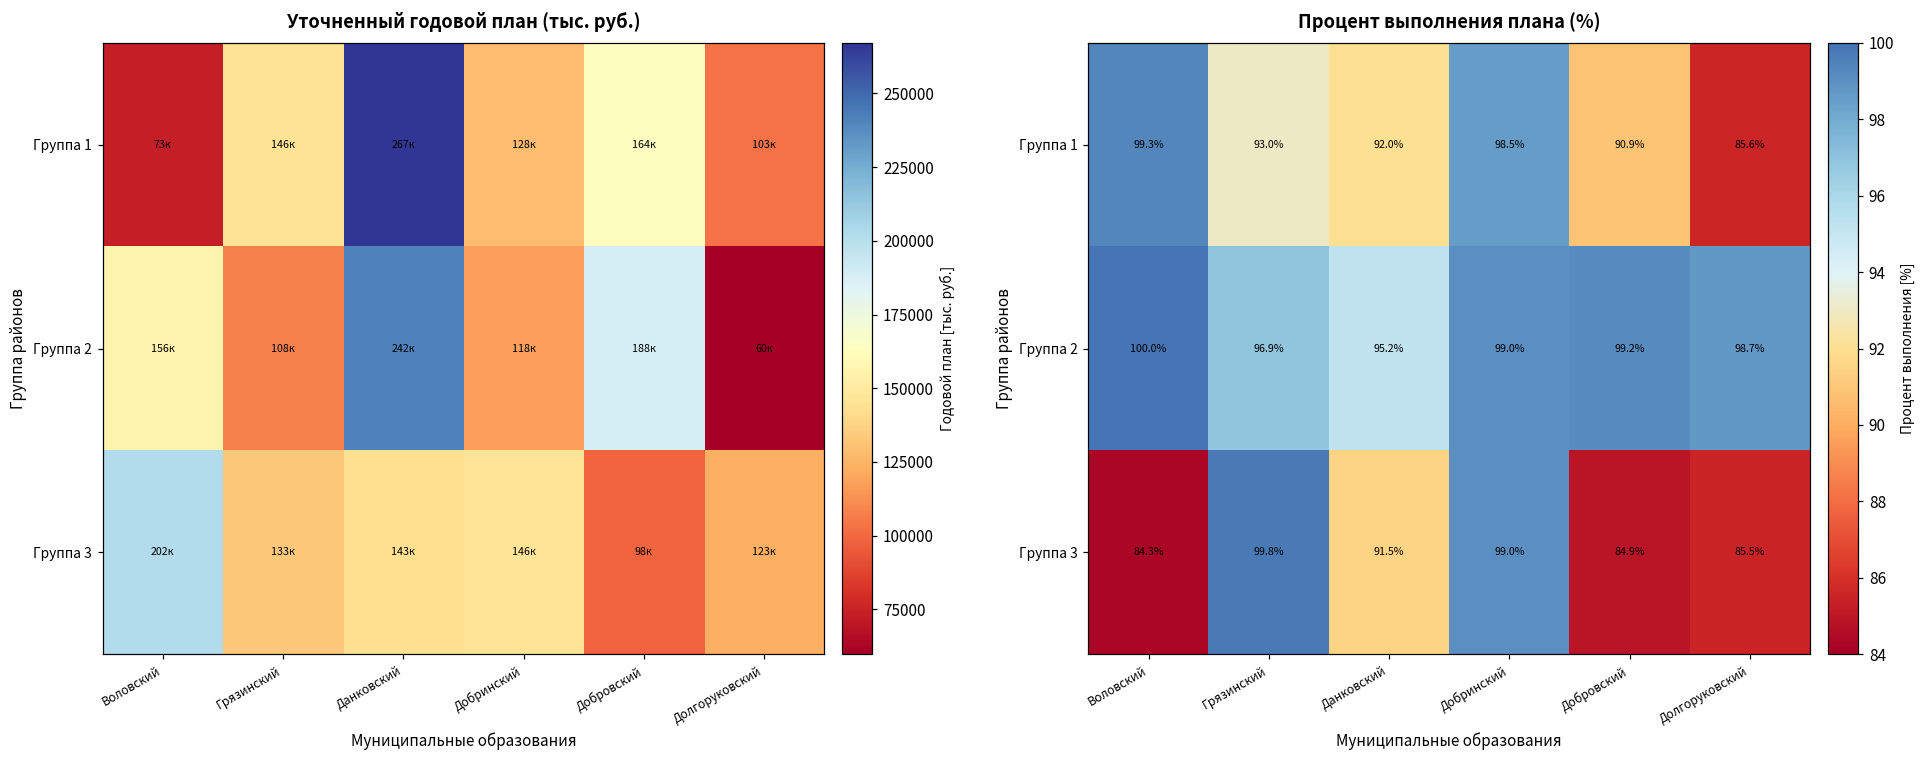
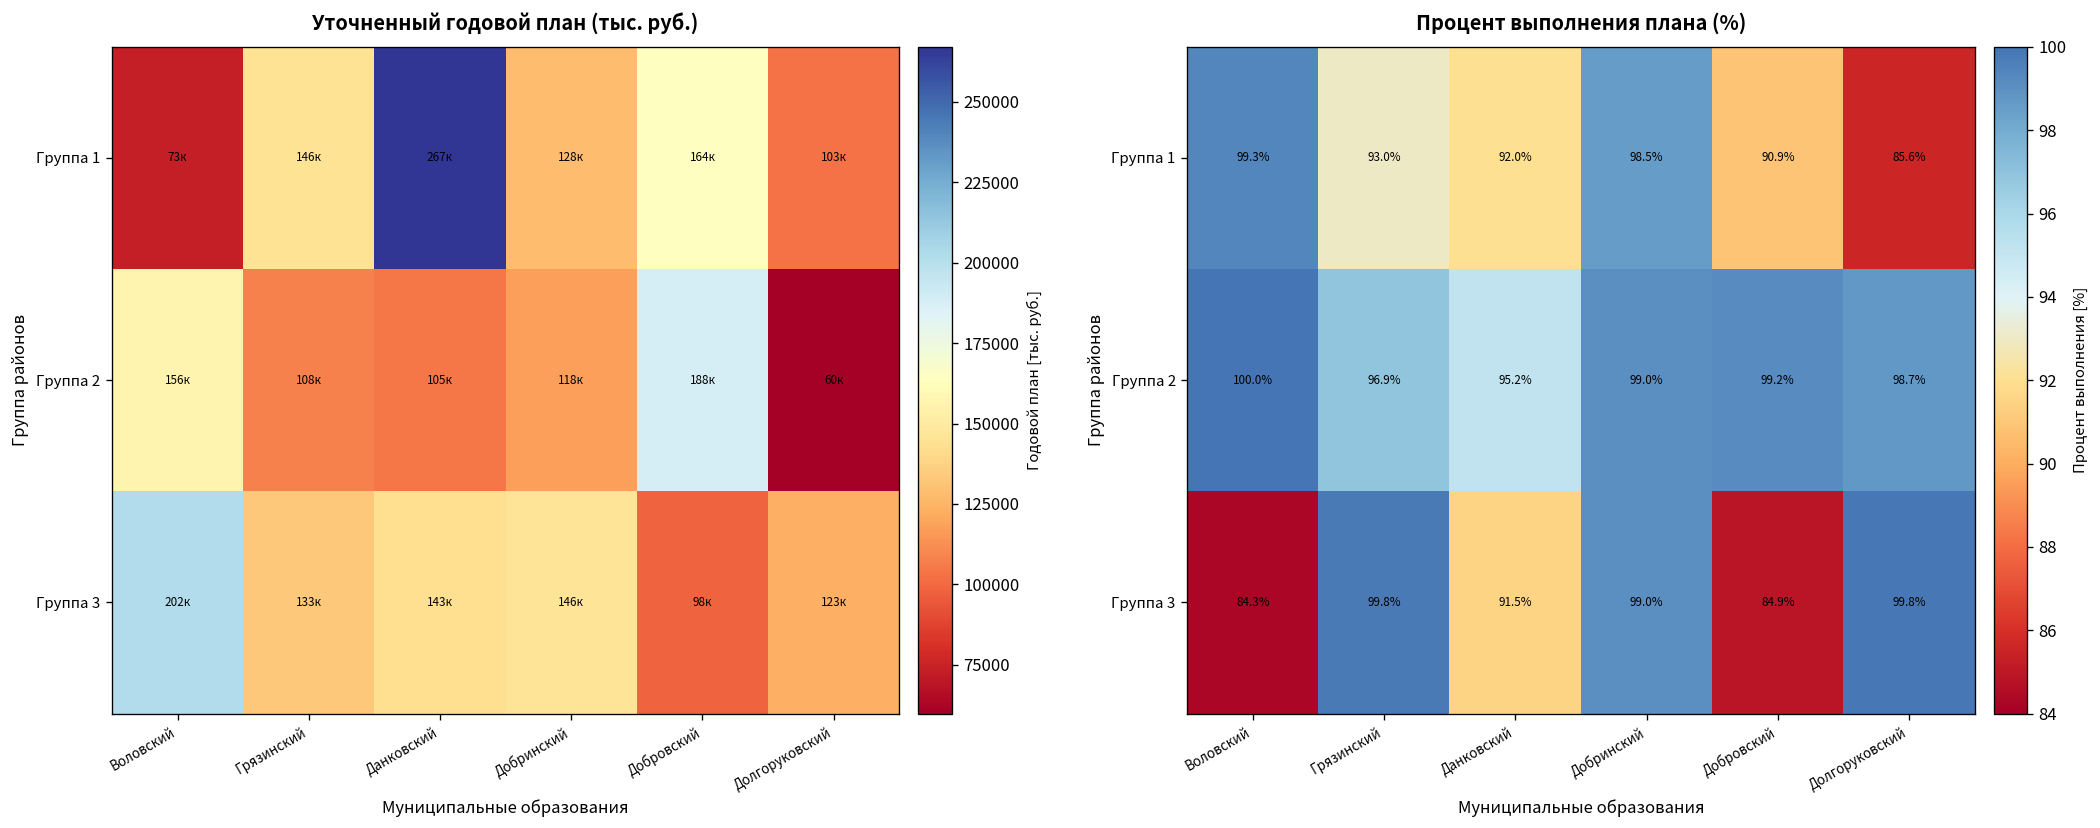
Уточненный годовой план (тыс. руб.), Группа 2, Данковский: 242к -> 105к
Процент выполнения плана (%), Группа 3, Долгоруковский: 85.5% -> 99.8%
